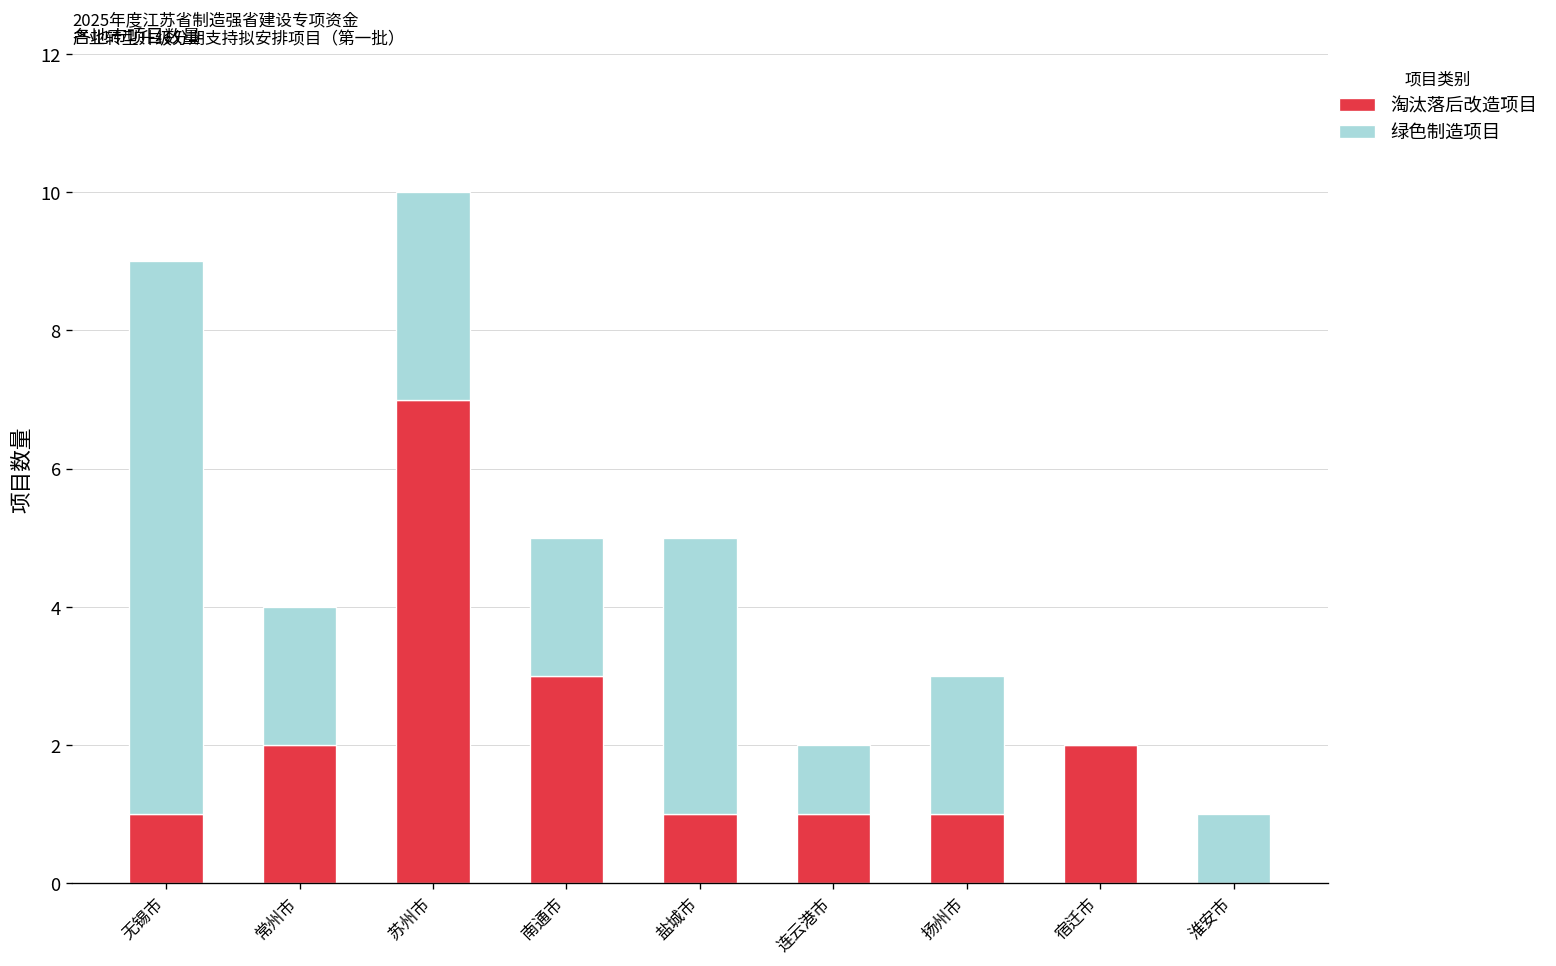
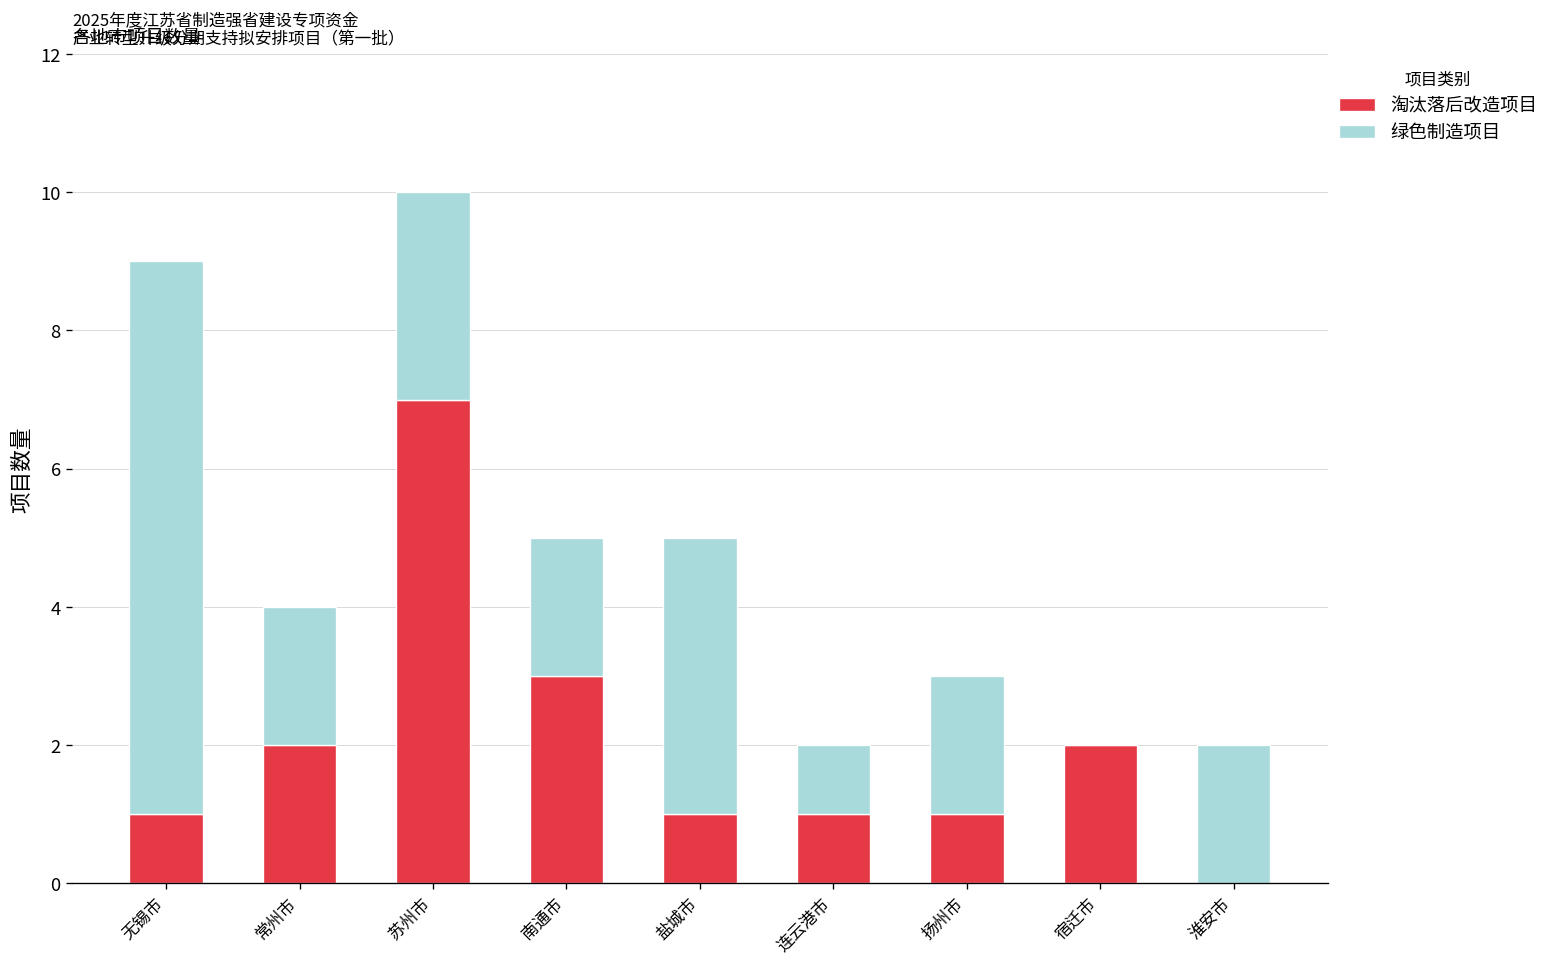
绿色制造项目, 淮安市: 1 -> 2
